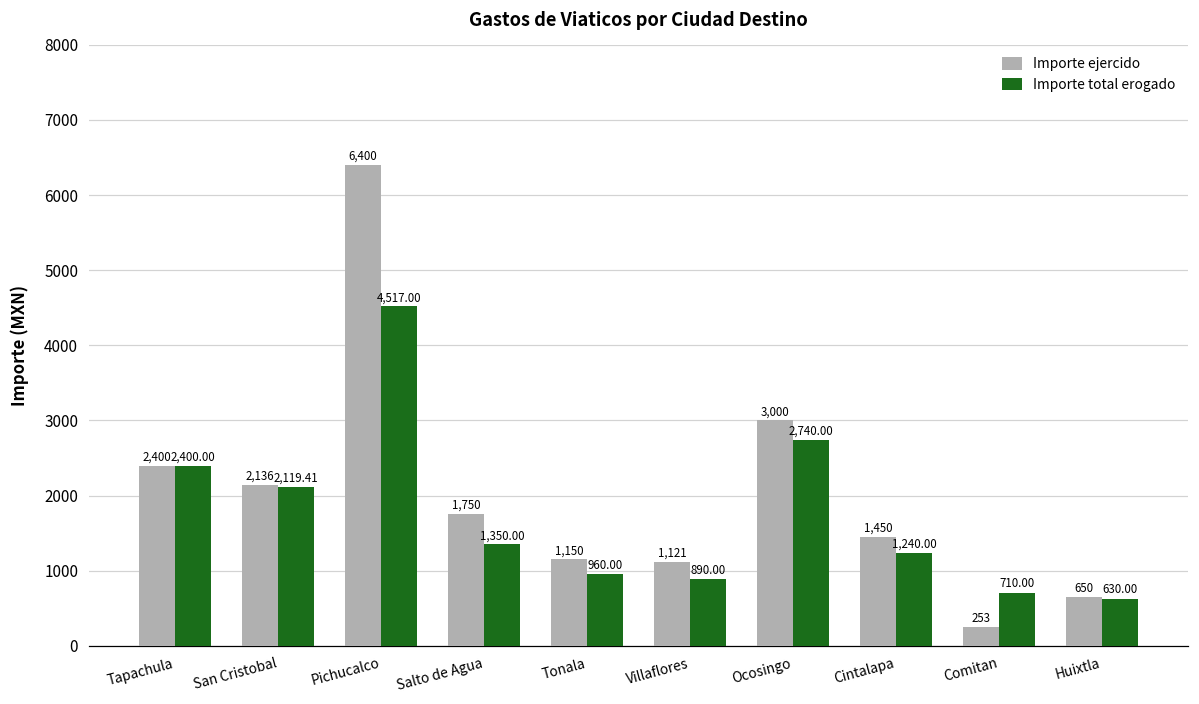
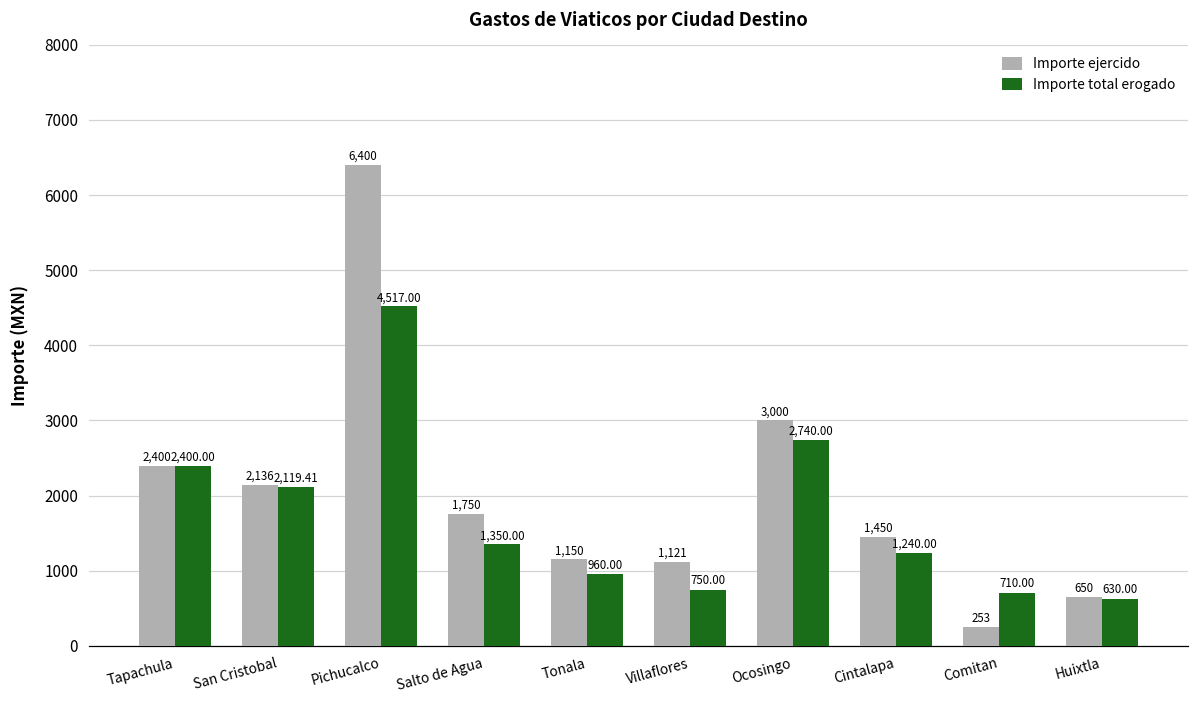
Importe total erogado, Villaflores: 890.00 -> 750.00
